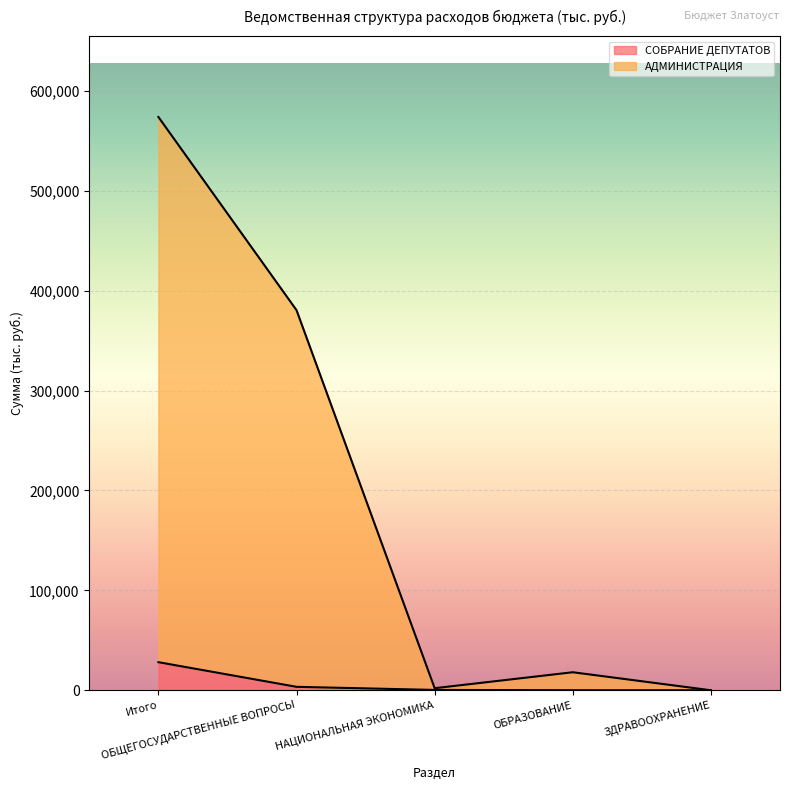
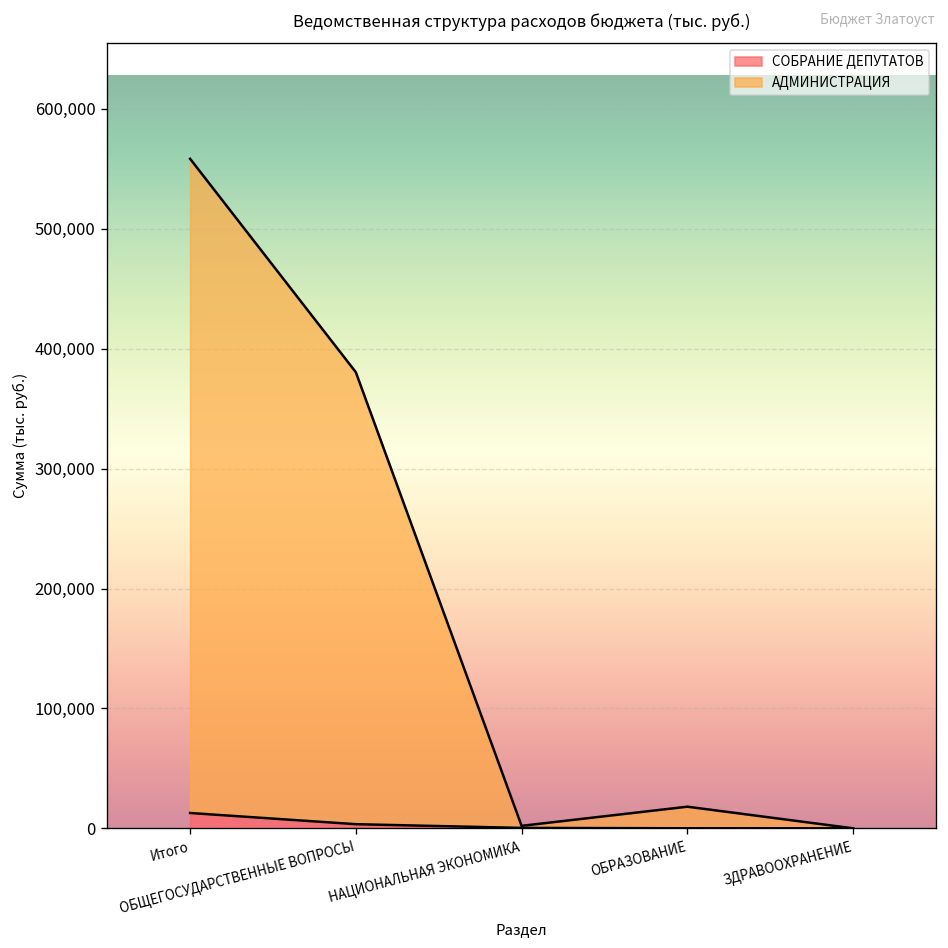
СОБРАНИЕ ДЕПУТАТОВ, Итого: 30,000 -> 10,000
